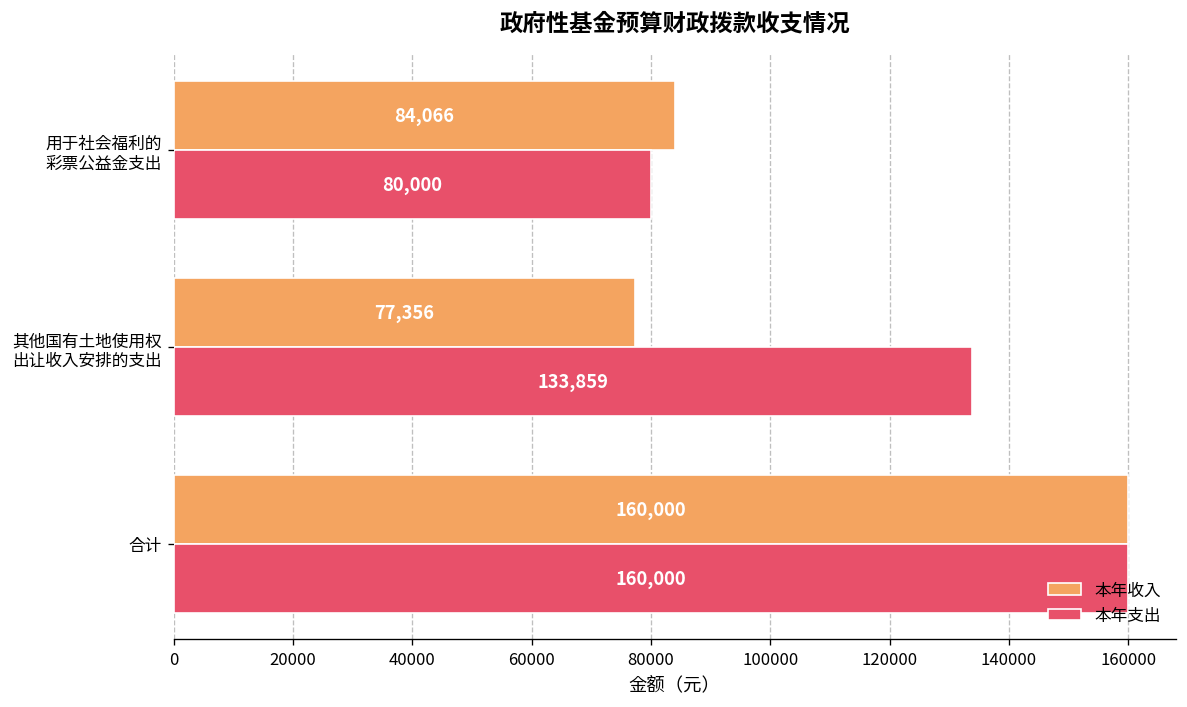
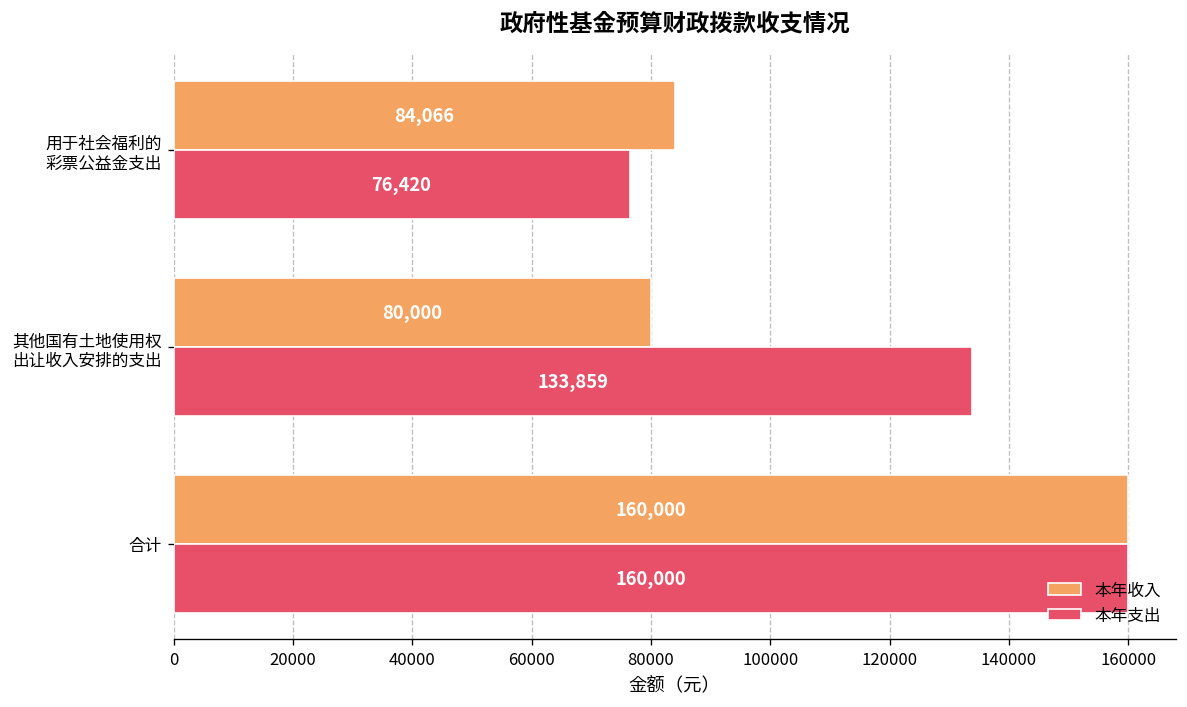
本年支出, 用于社会福利的 彩票公益金支出: 80,000 -> 76,420
本年收入, 其他国有土地使用权 出让收入安排的支出: 77,356 -> 80,000
